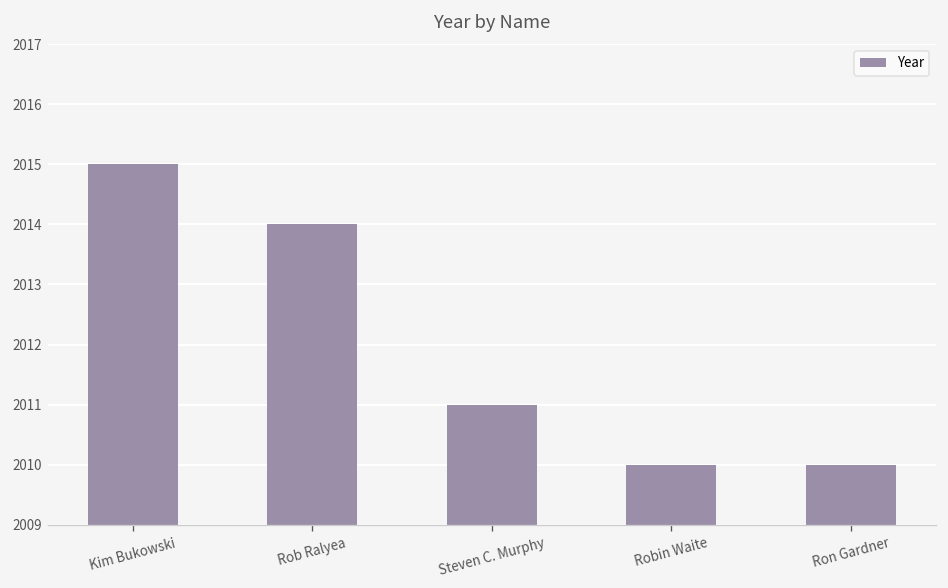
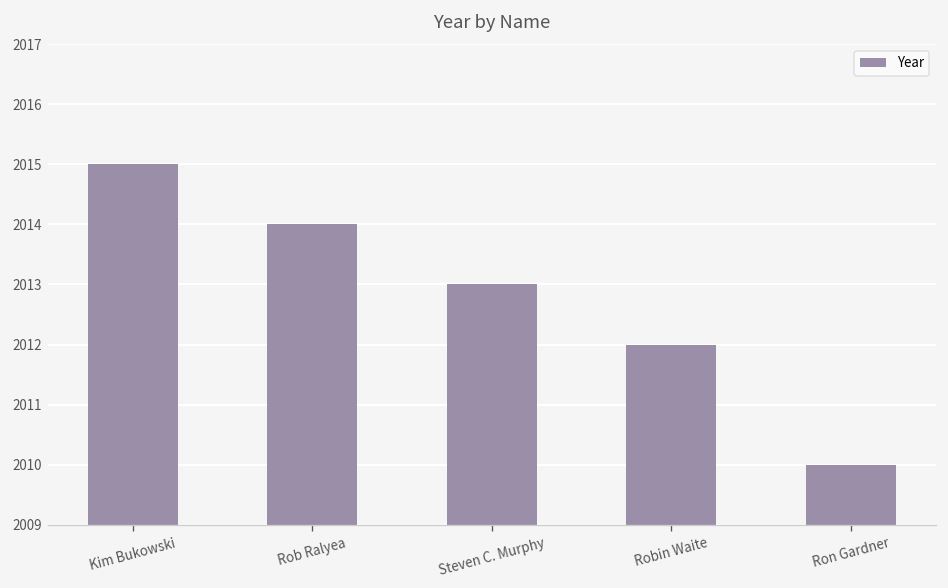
Steven C. Murphy: 2011 -> 2013
Robin Waite: 2010 -> 2012
